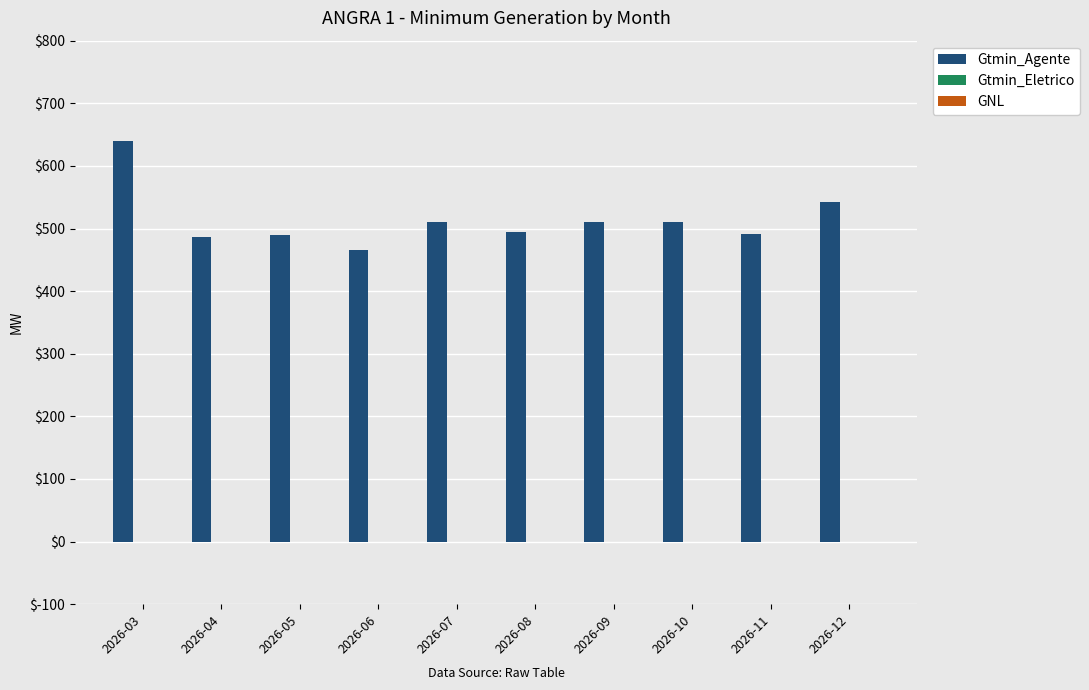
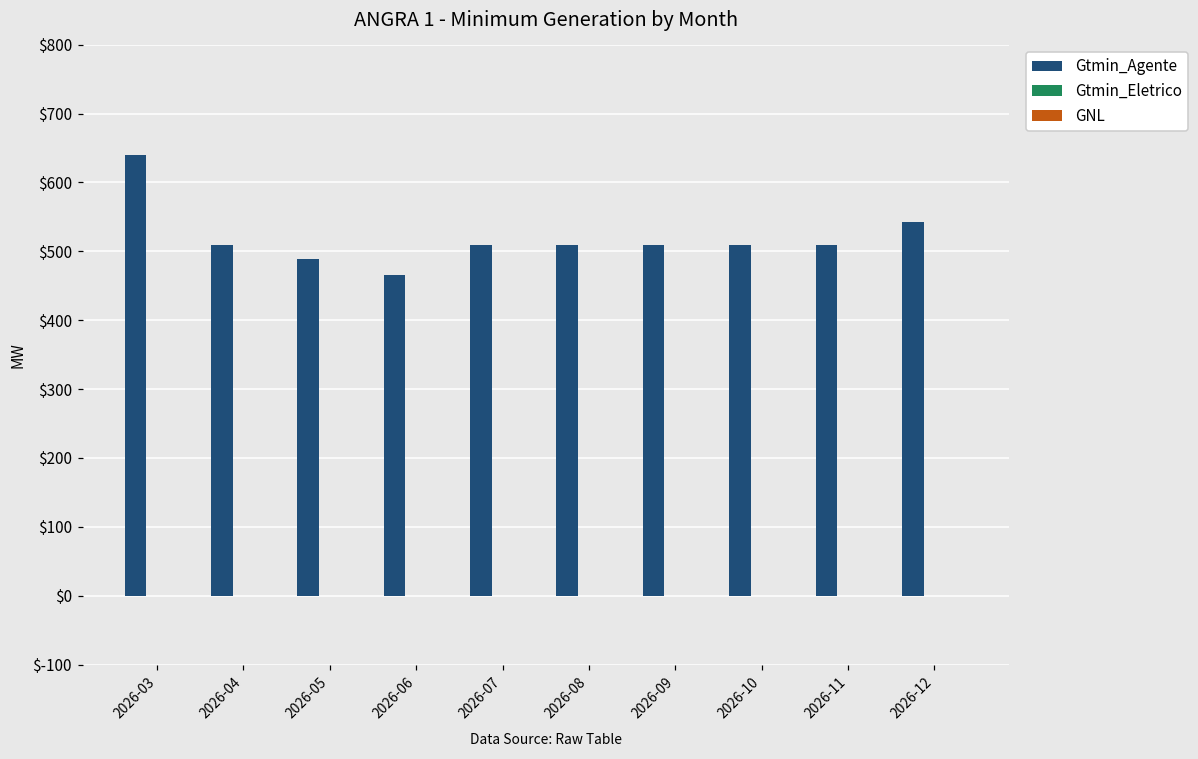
Gtmin_Agente, 2026-04: $490 -> $510
Gtmin_Agente, 2026-08: $500 -> $510
Gtmin_Agente, 2026-11: $490 -> $510
